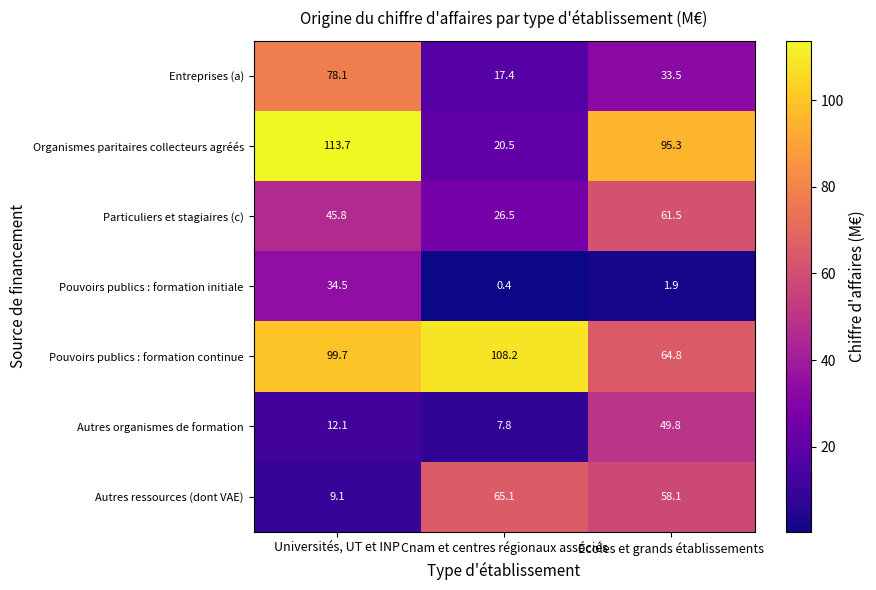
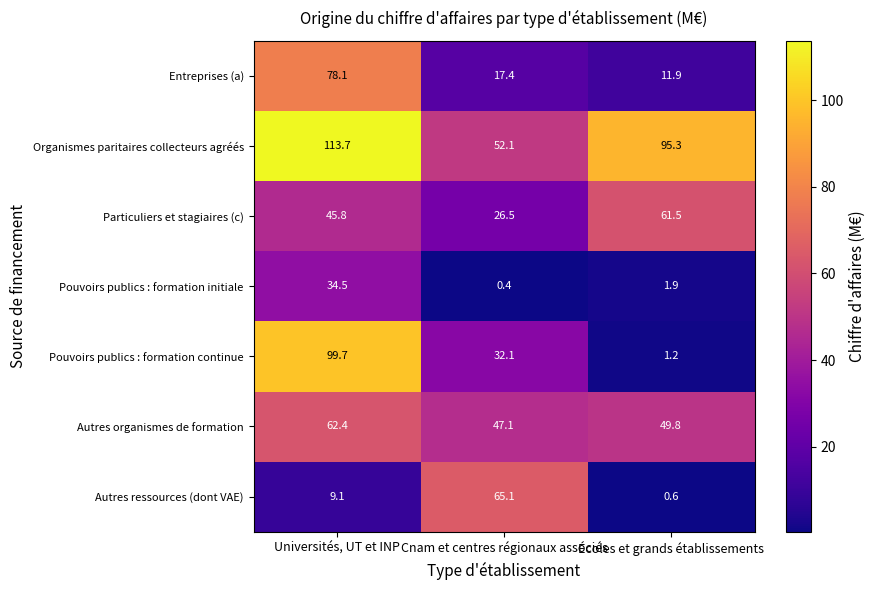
Entreprises (a), Écoles et grands établissements: 33.5 -> 11.9
Organismes paritaires collecteurs agréés, Cnam et centres régionaux associés: 20.5 -> 52.1
Pouvoirs publics : formation continue, Cnam et centres régionaux associés: 108.2 -> 32.1
Pouvoirs publics : formation continue, Écoles et grands établissements: 64.8 -> 1.2
Autres organismes de formation, Universités, UT et INP: 12.1 -> 62.4
Autres organismes de formation, Cnam et centres régionaux associés: 7.8 -> 47.1
Autres ressources (dont VAE), Écoles et grands établissements: 58.1 -> 0.6
